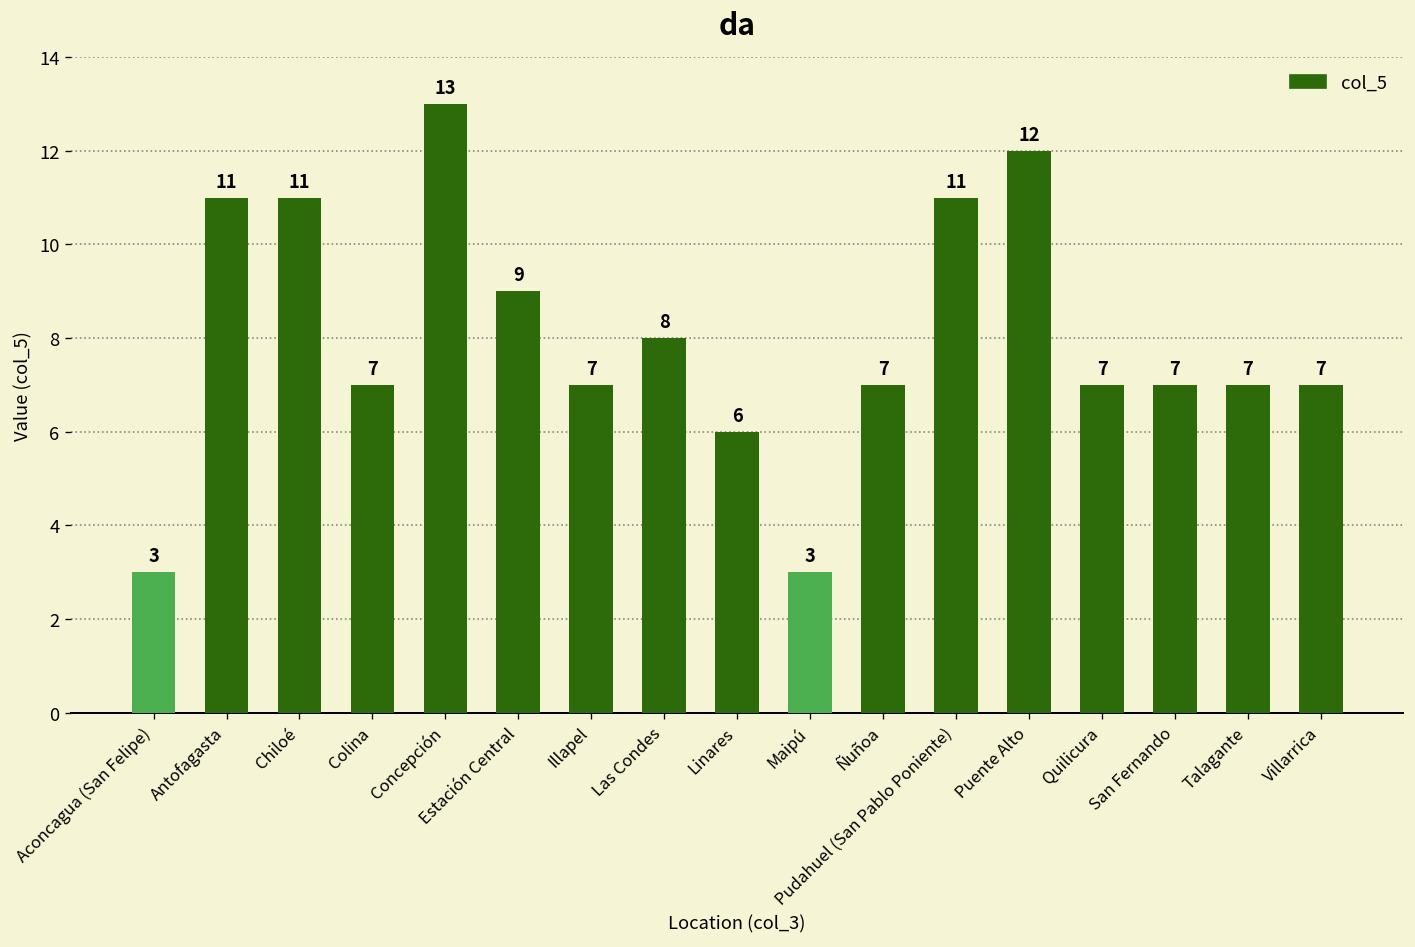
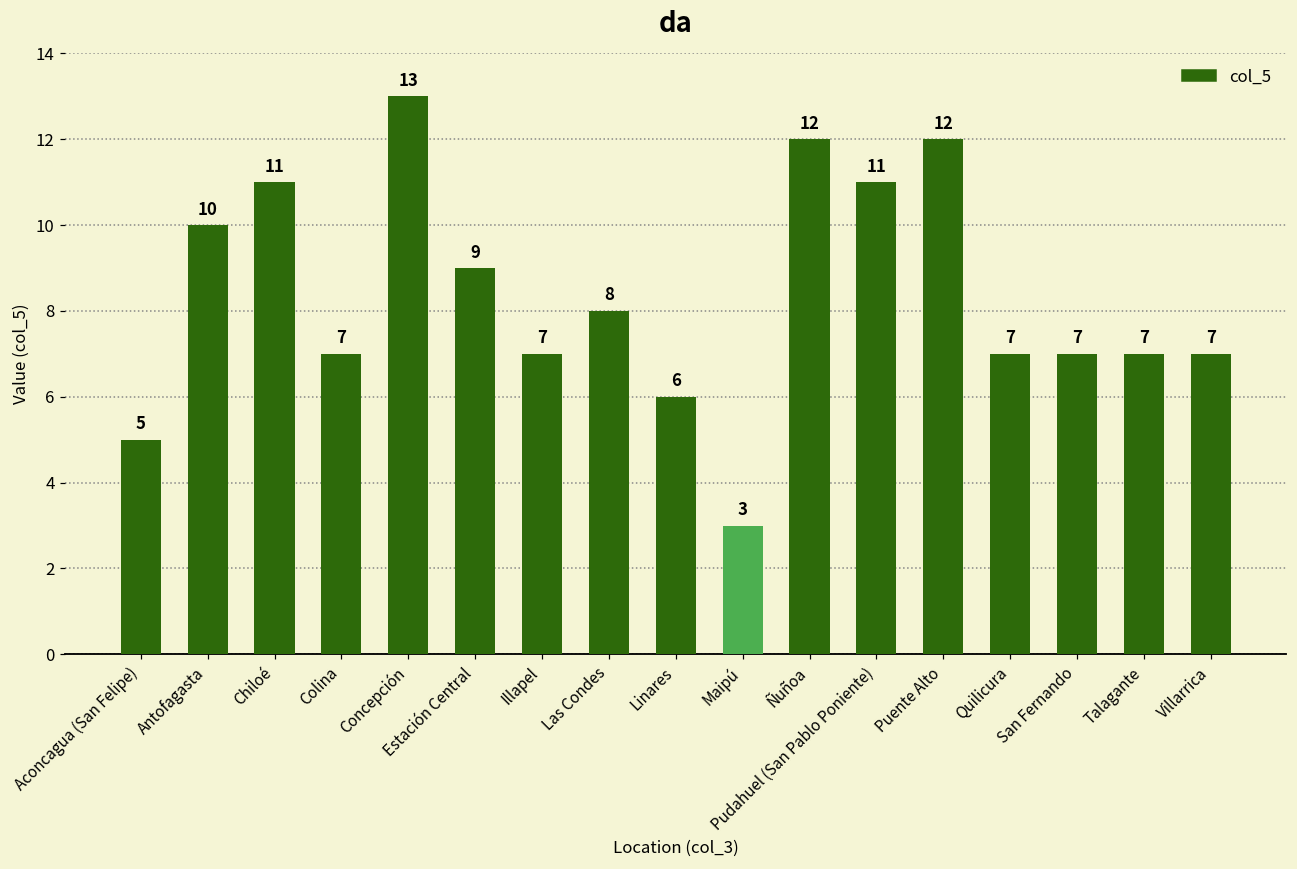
Aconcagua (San Felipe): 3 -> 5
Antofagasta: 11 -> 10
Ñuñoa: 7 -> 12
